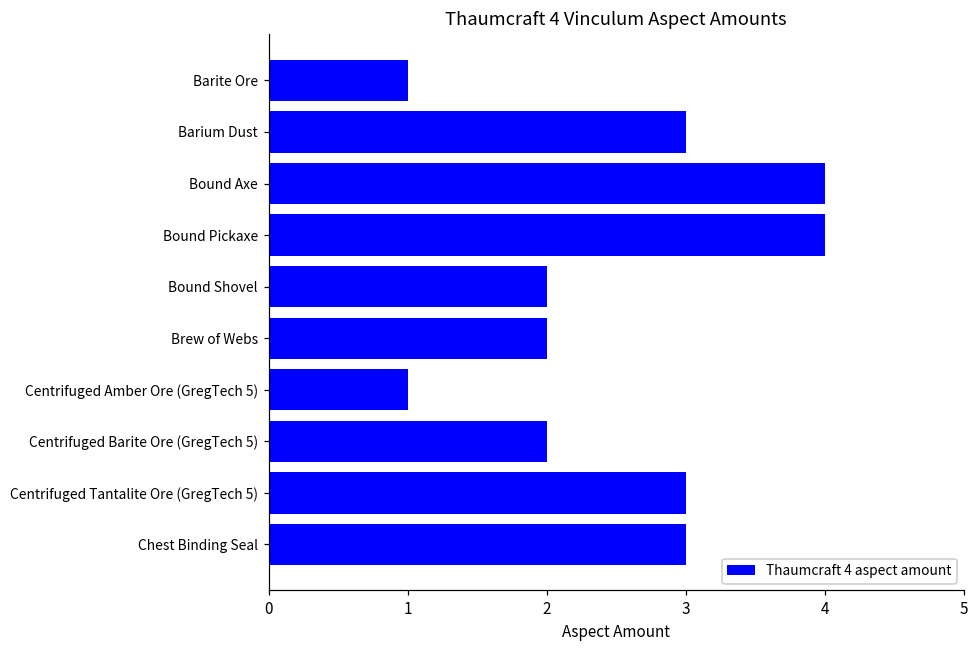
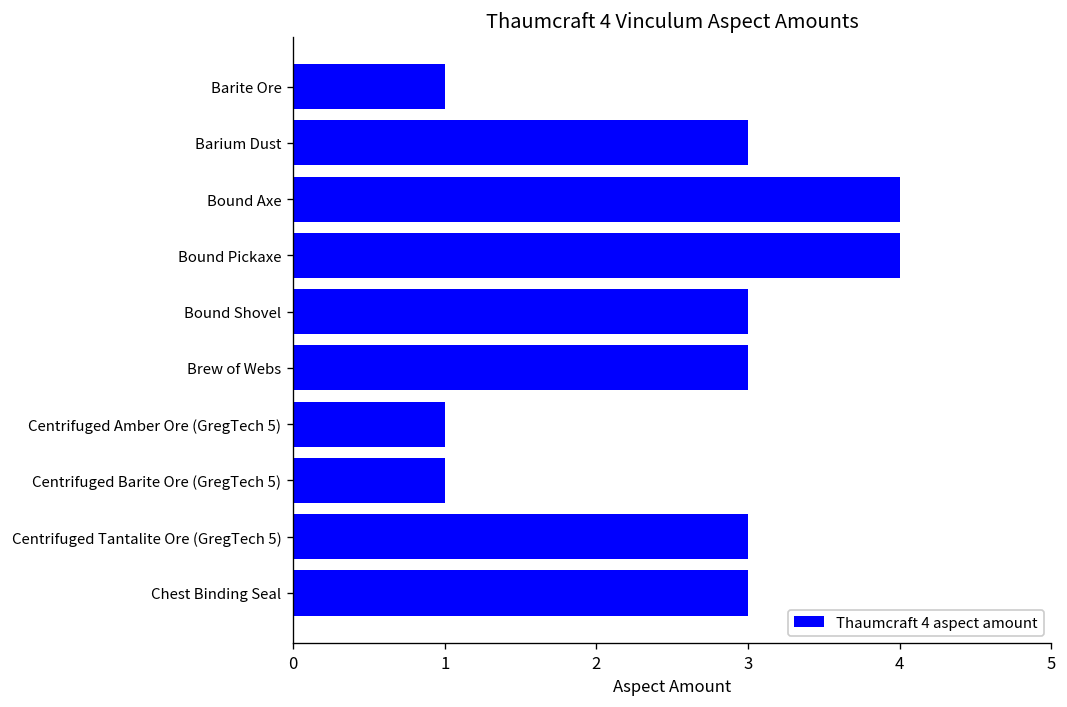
Bound Shovel: 2 -> 3
Brew of Webs: 2 -> 3
Centrifuged Barite Ore (GregTech 5): 2 -> 1
